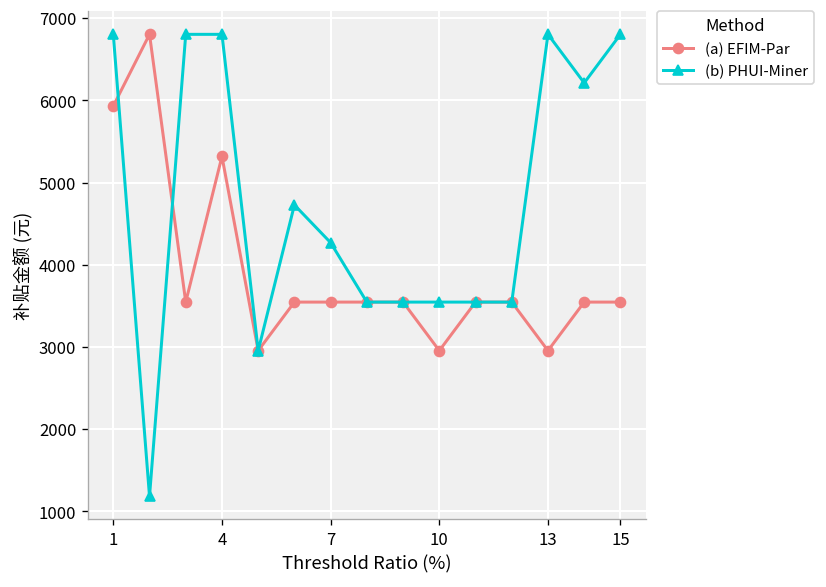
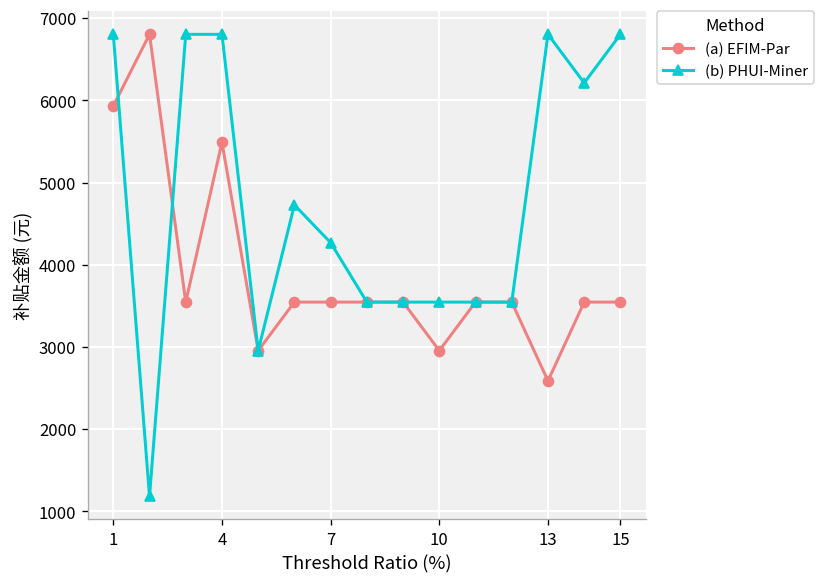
(a) EFIM-Par, 4: 5300 -> 5500
(a) EFIM-Par, 13: 3000 -> 2600
